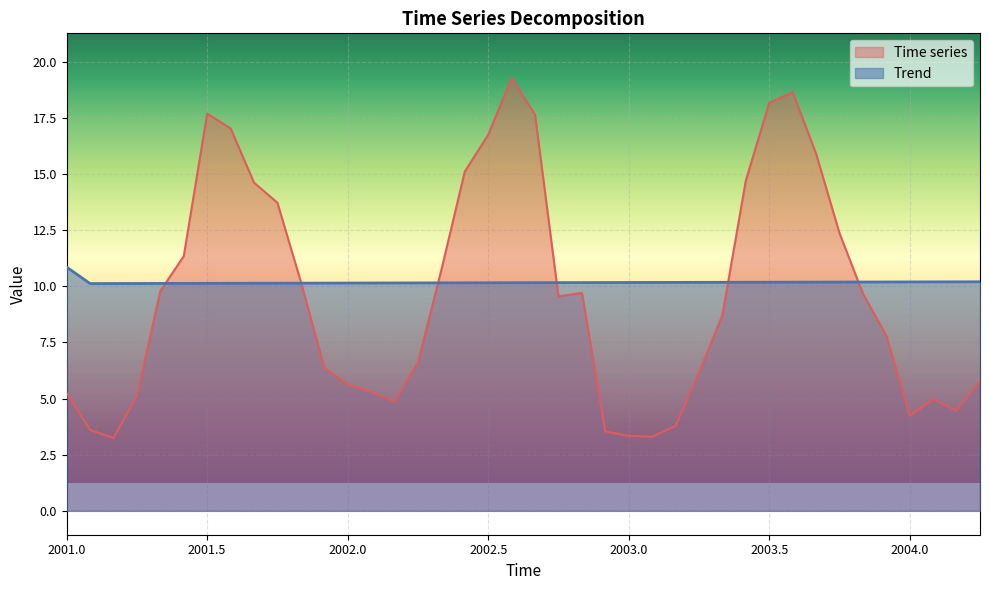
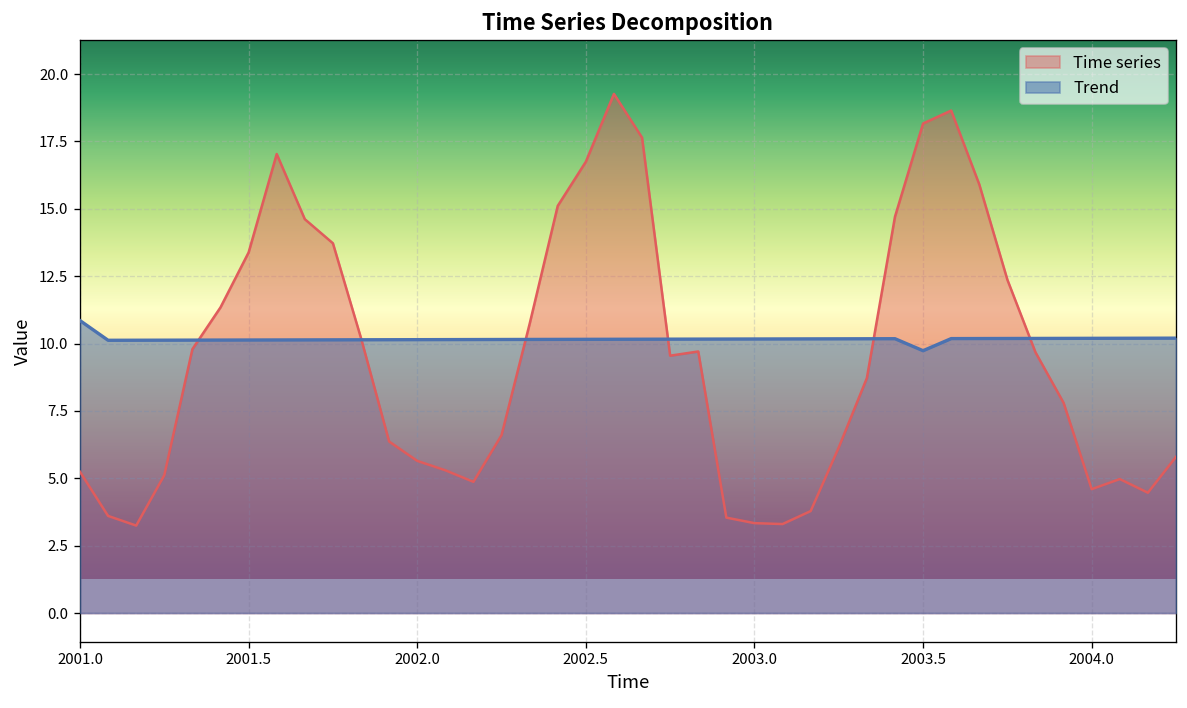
Time series, 2001.5: 17.7 -> 13.4
Trend, 2003.5: 10.2 -> 9.7
Time series, 2004.0: 4.2 -> 4.6
